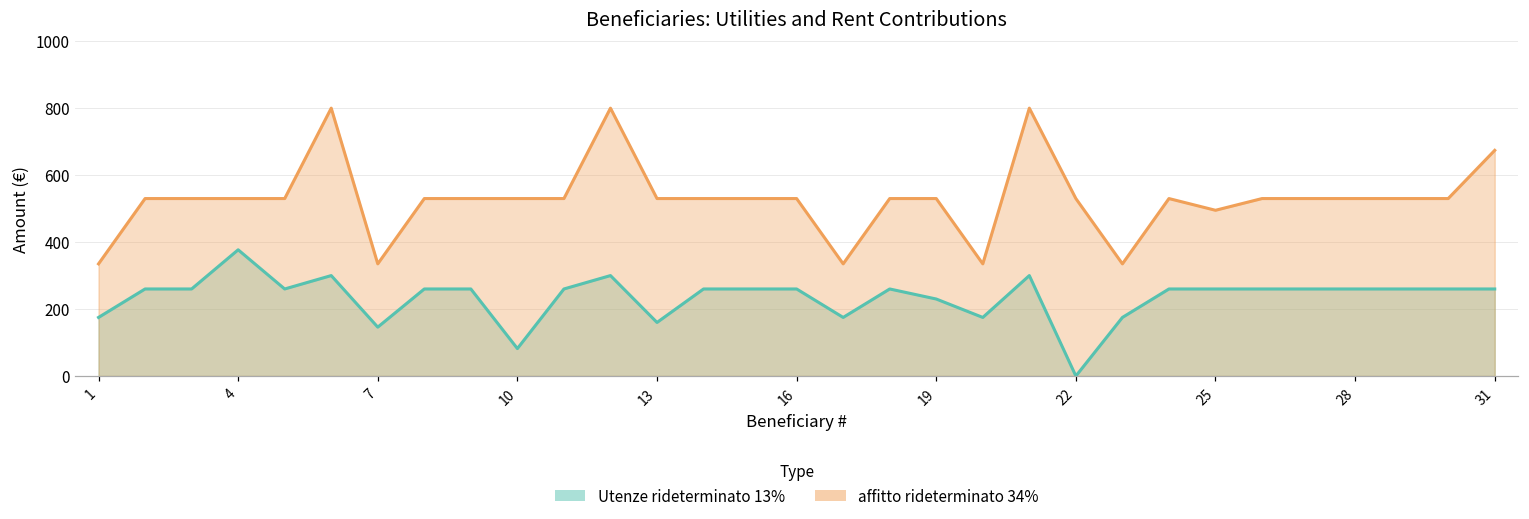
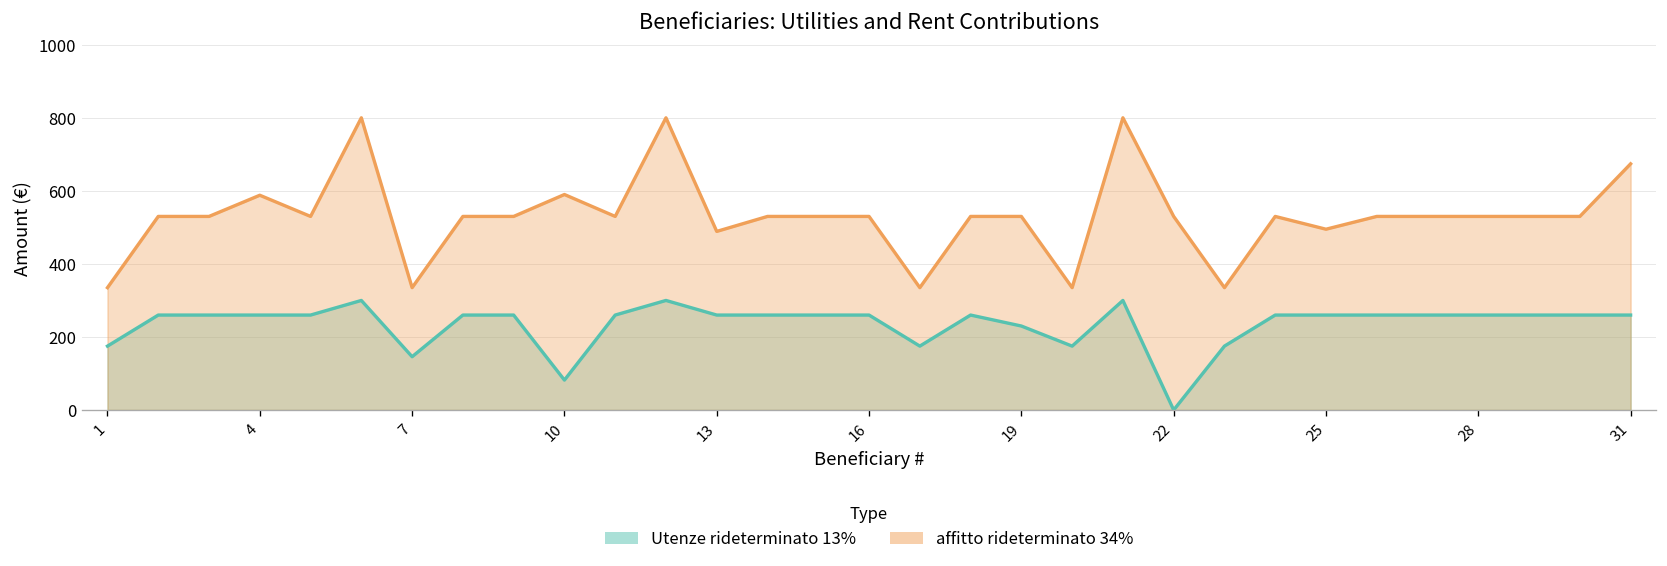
Utenze rideterminato 13%, 4: 380 -> 260
affitto rideterminato 34%, 4: 530 -> 590
affitto rideterminato 34%, 10: 530 -> 590
Utenze rideterminato 13%, 13: 160 -> 260
affitto rideterminato 34%, 13: 530 -> 490
